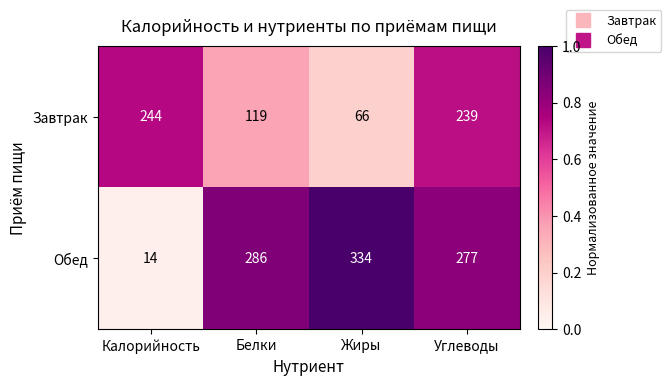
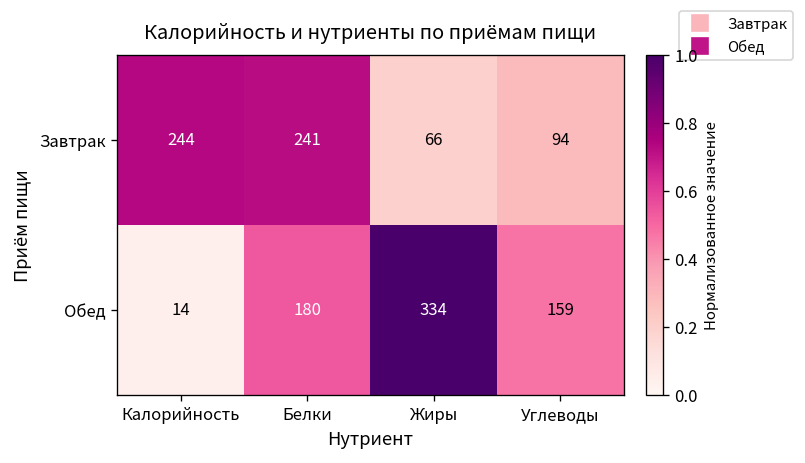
Завтрак, Белки: 119 -> 241
Завтрак, Углеводы: 239 -> 94
Обед, Белки: 286 -> 180
Обед, Углеводы: 277 -> 159
